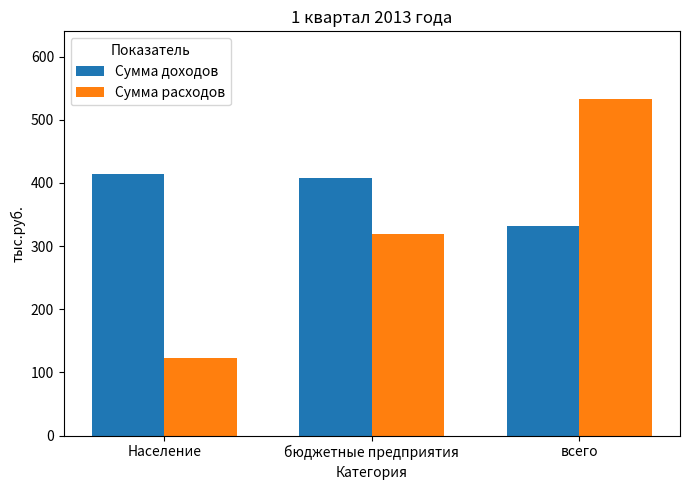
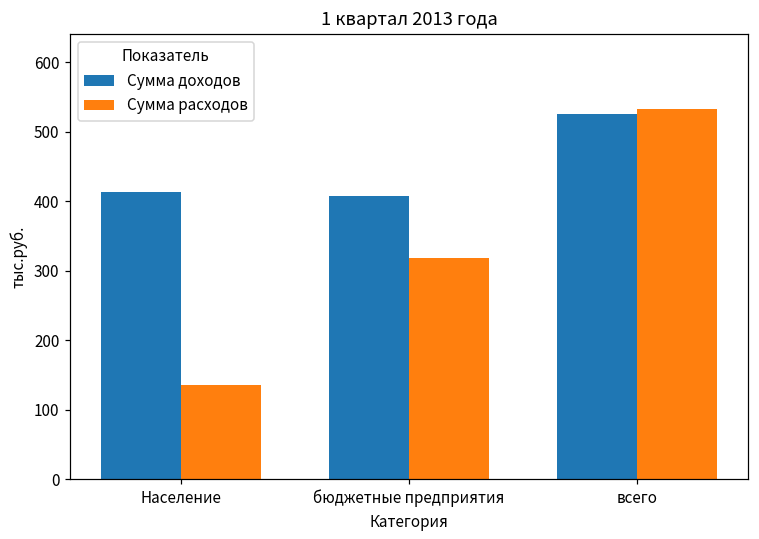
Сумма расходов, Население: 120 -> 140
Сумма доходов, всего: 330 -> 530
